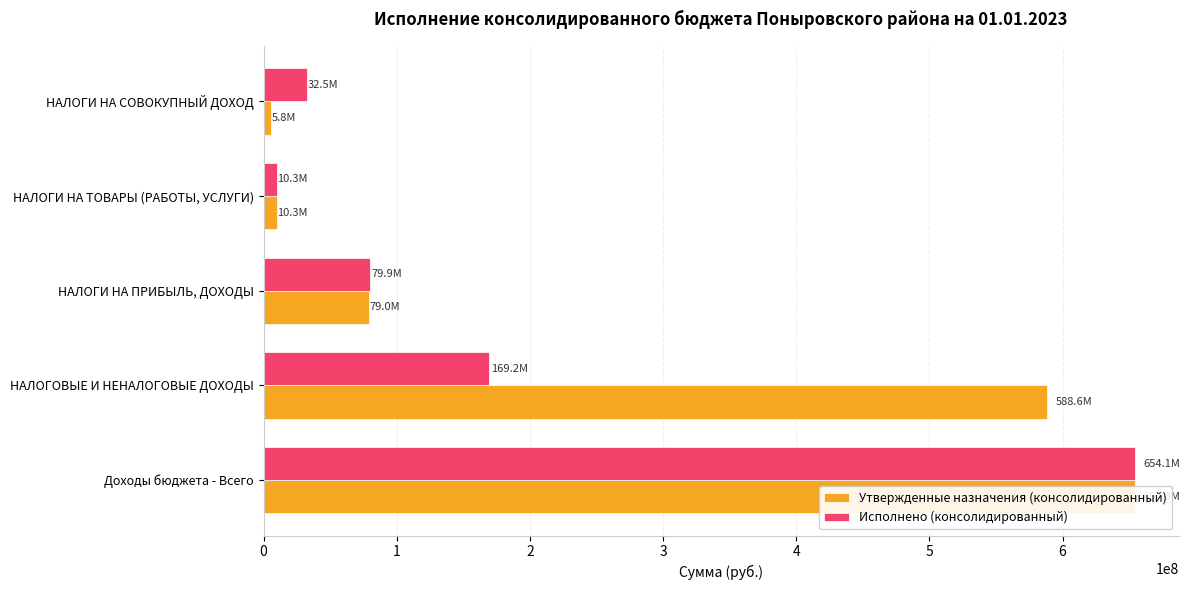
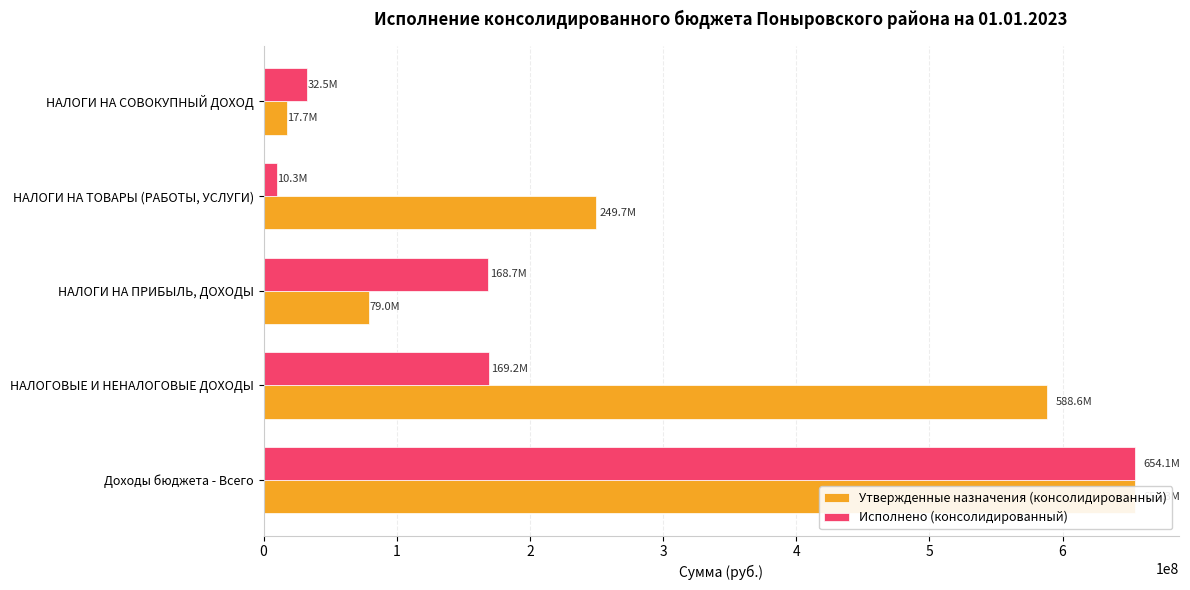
Утвержденные назначения (консолидированный), НАЛОГИ НА СОВОКУПНЫЙ ДОХОД: 5.8M -> 17.7M
Утвержденные назначения (консолидированный), НАЛОГИ НА ТОВАРЫ (РАБОТЫ, УСЛУГИ): 10.3M -> 249.7M
Исполнено (консолидированный), НАЛОГИ НА ПРИБЫЛЬ, ДОХОДЫ: 79.9M -> 168.7M
